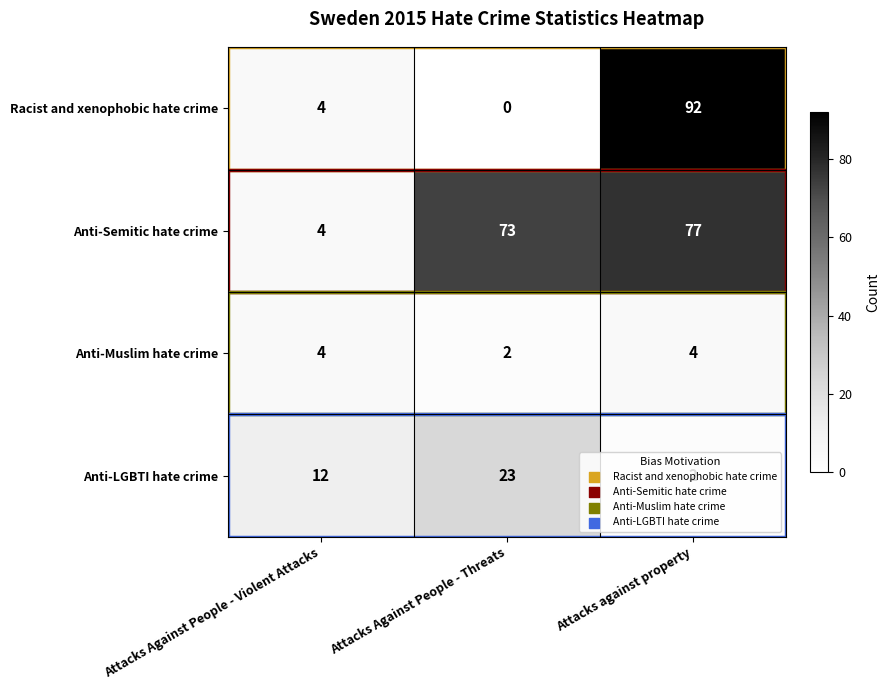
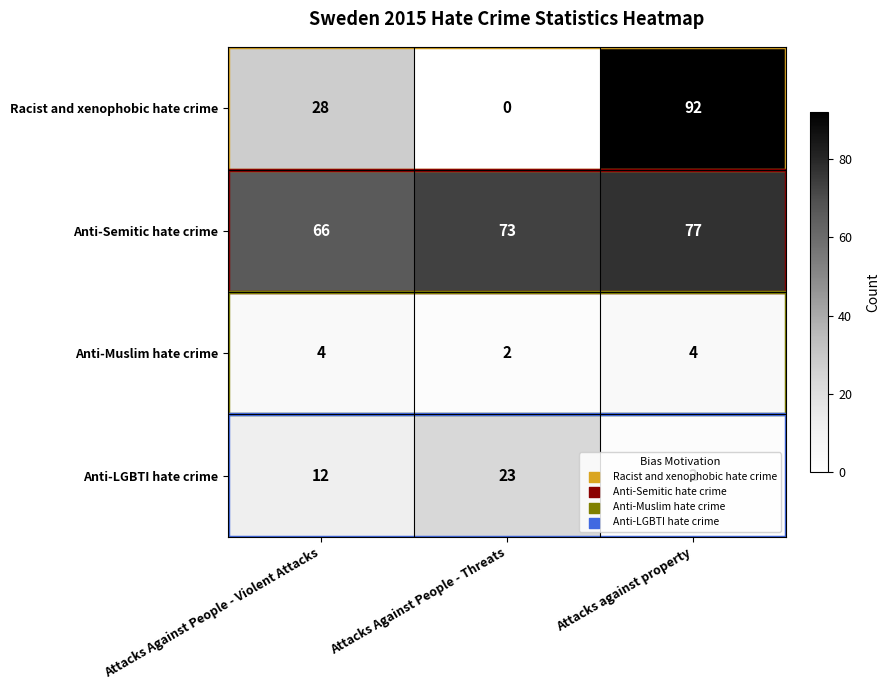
Racist and xenophobic hate crime, Attacks Against People - Violent Attacks: 4 -> 28
Anti-Semitic hate crime, Attacks Against People - Violent Attacks: 4 -> 66
